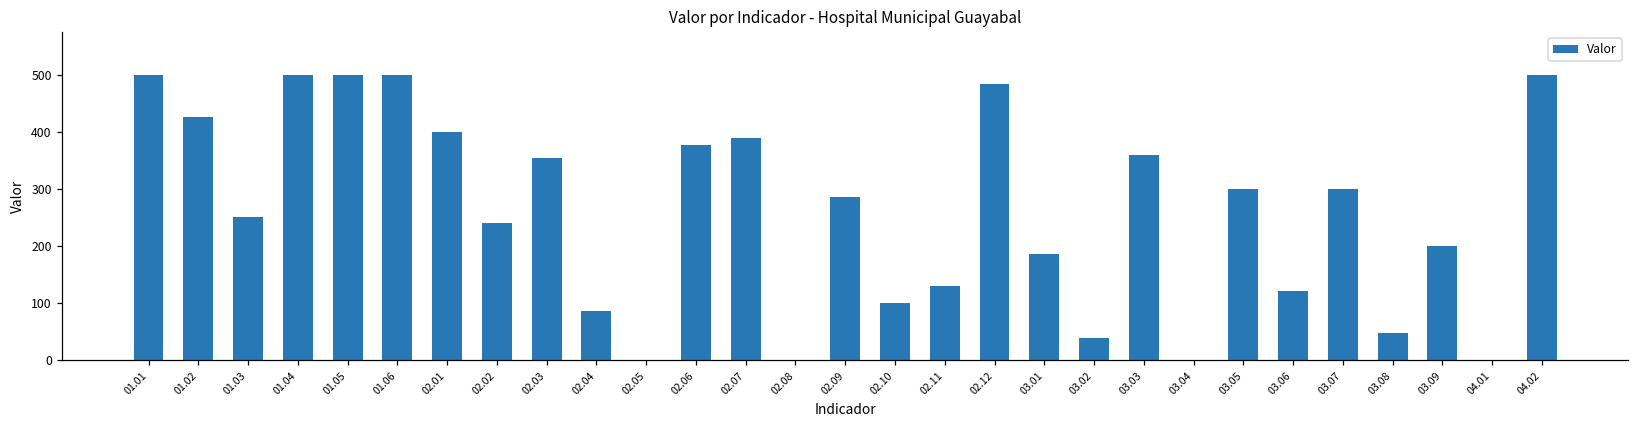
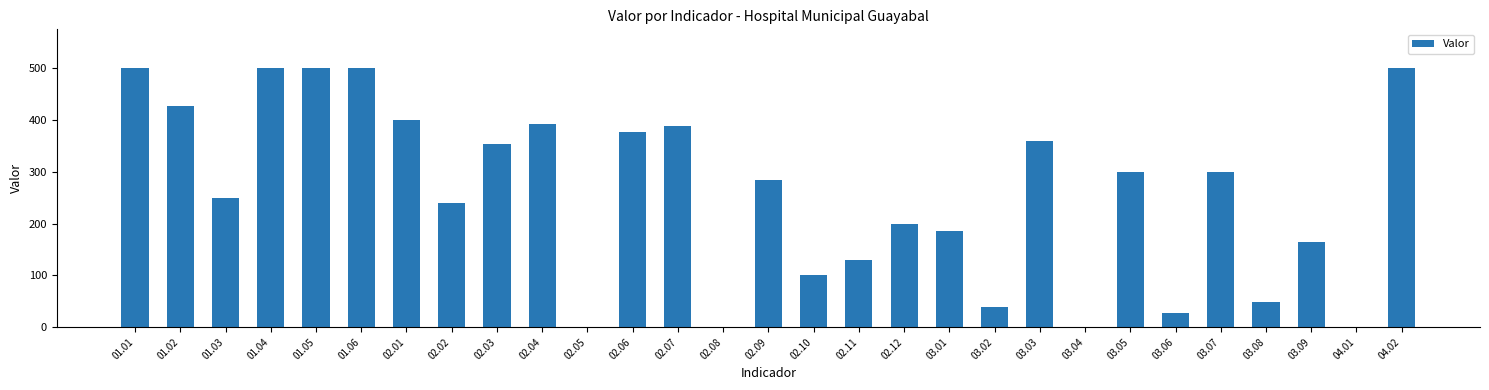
02.04: 90 -> 390
02.12: 490 -> 200
03.06: 120 -> 30
03.09: 200 -> 160
